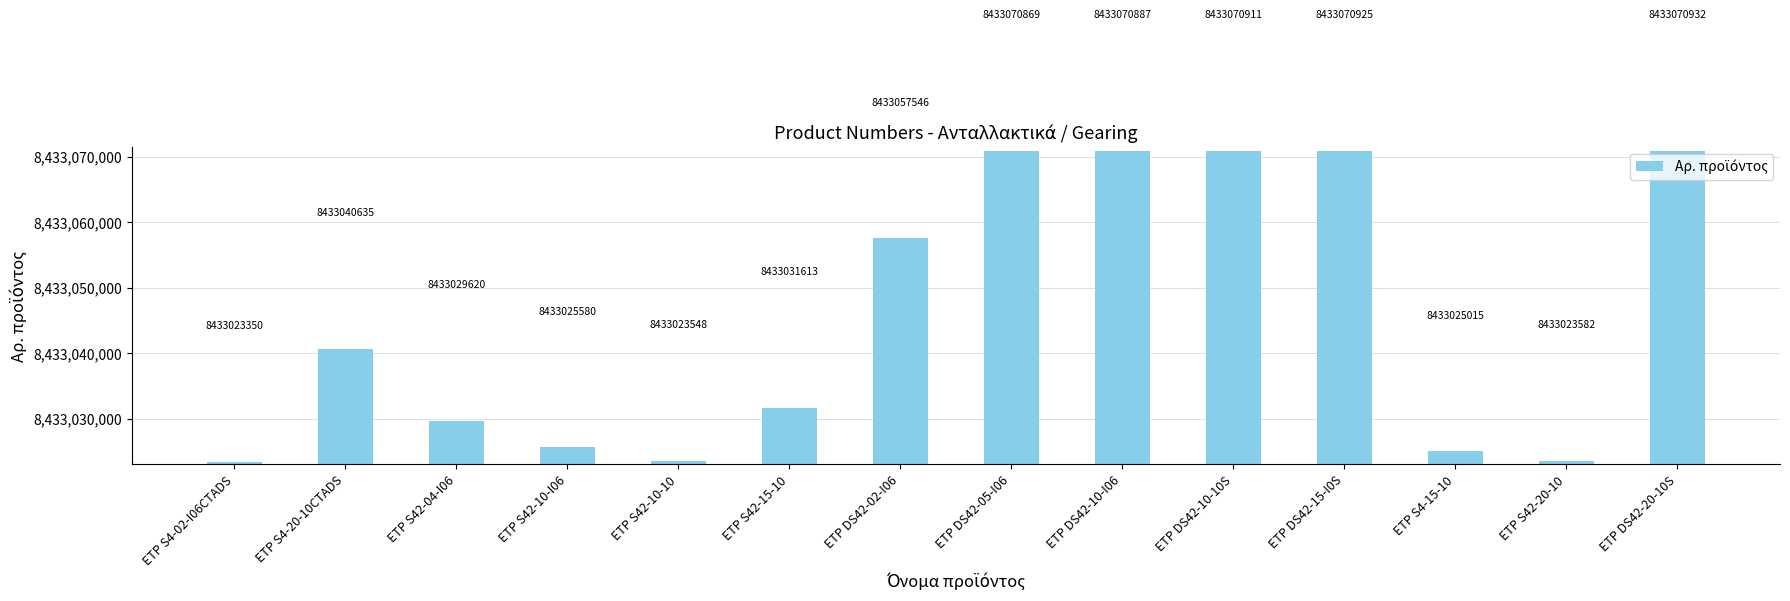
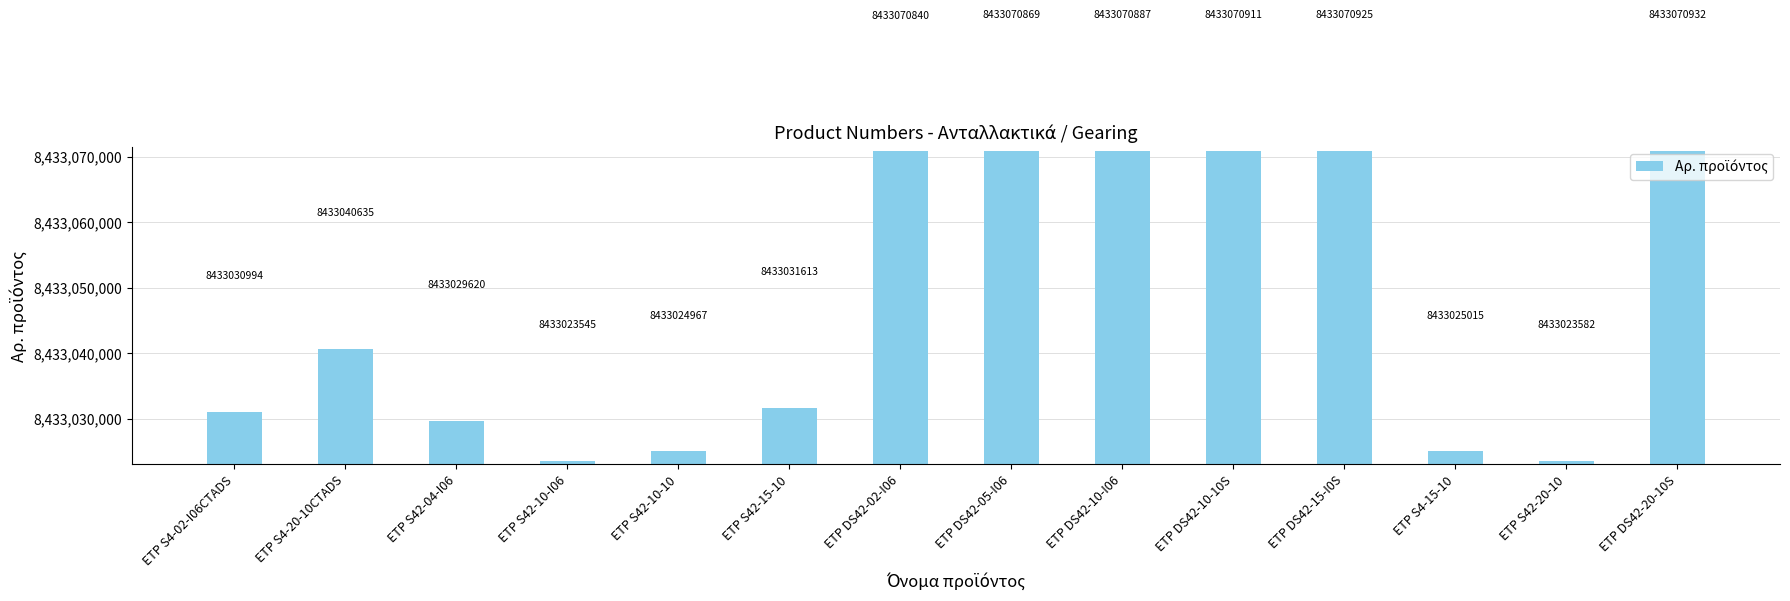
ETP S4-02-I06CTADS: 8433023350 -> 8433030994
ETP S42-10-I06: 8433025580 -> 8433023545
ETP S42-10-10: 8433023548 -> 8433024967
ETP DS42-02-I06: 8433057546 -> 8433070840
